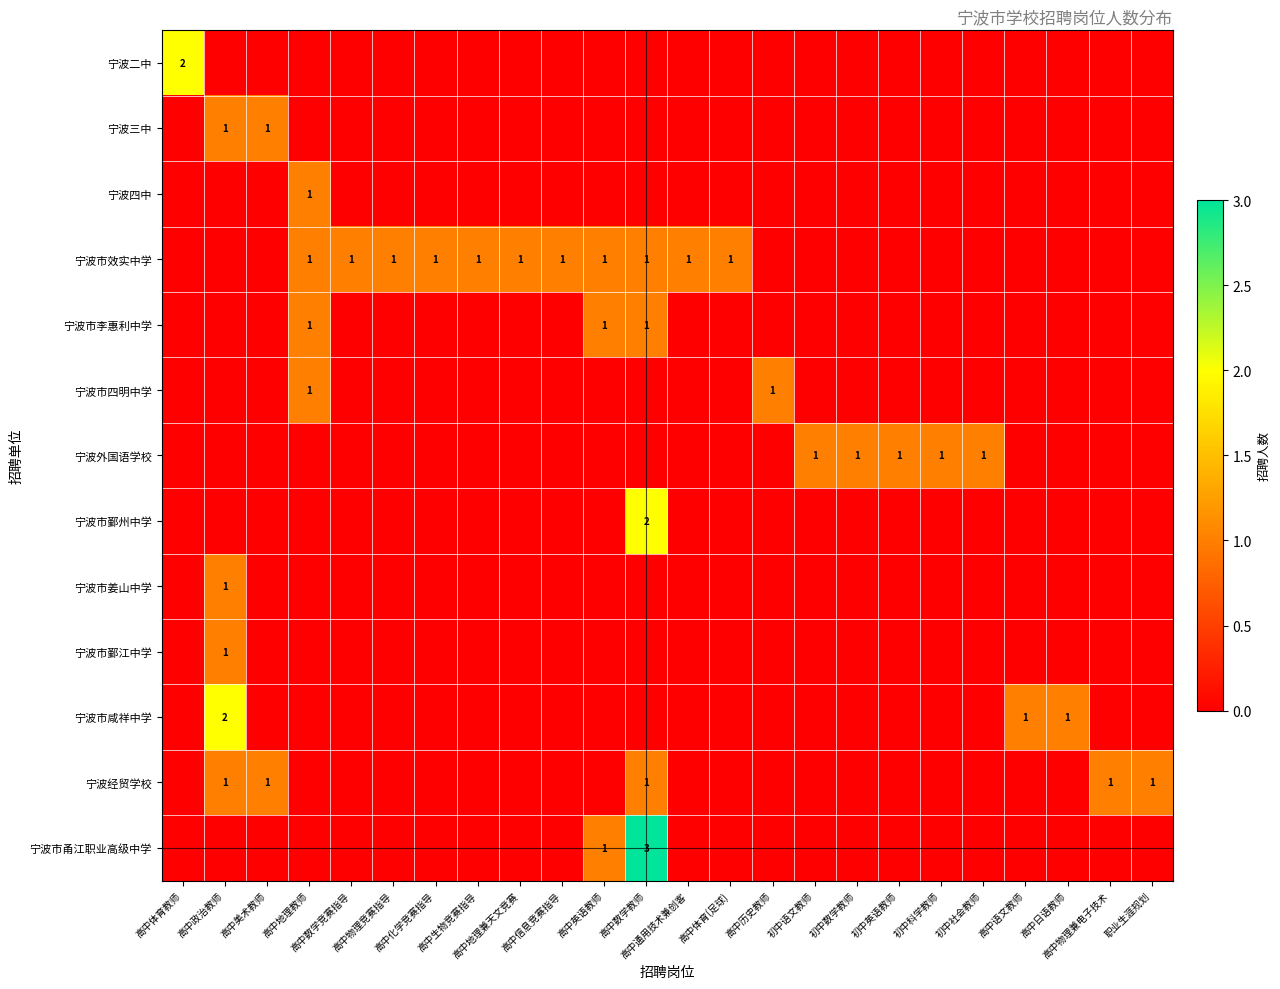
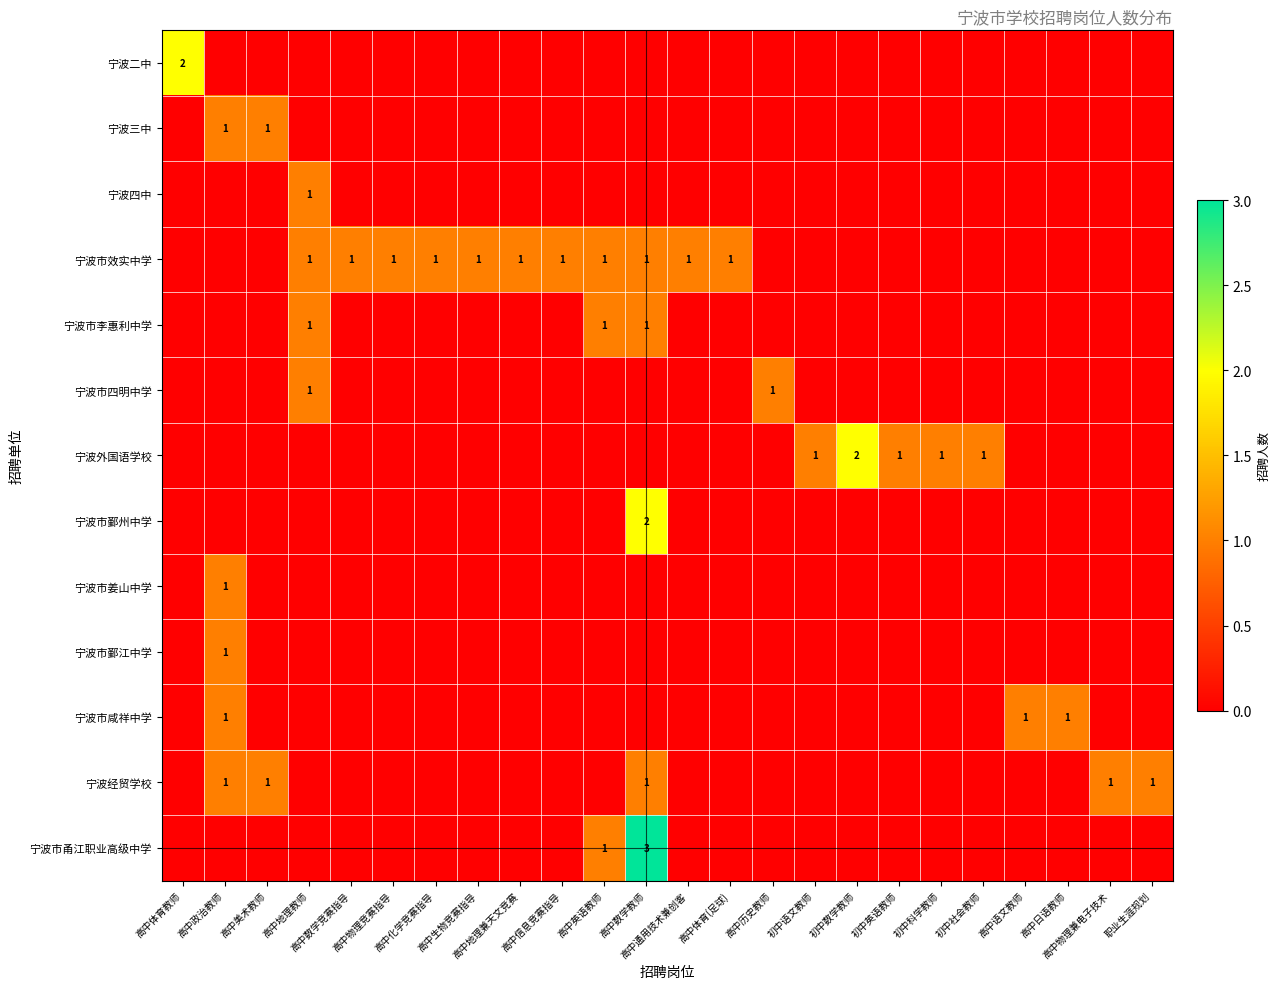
宁波外国语学校, 初中数学教师: 1 -> 2
宁波市咸祥中学, 高中政治教师: 2 -> 1
